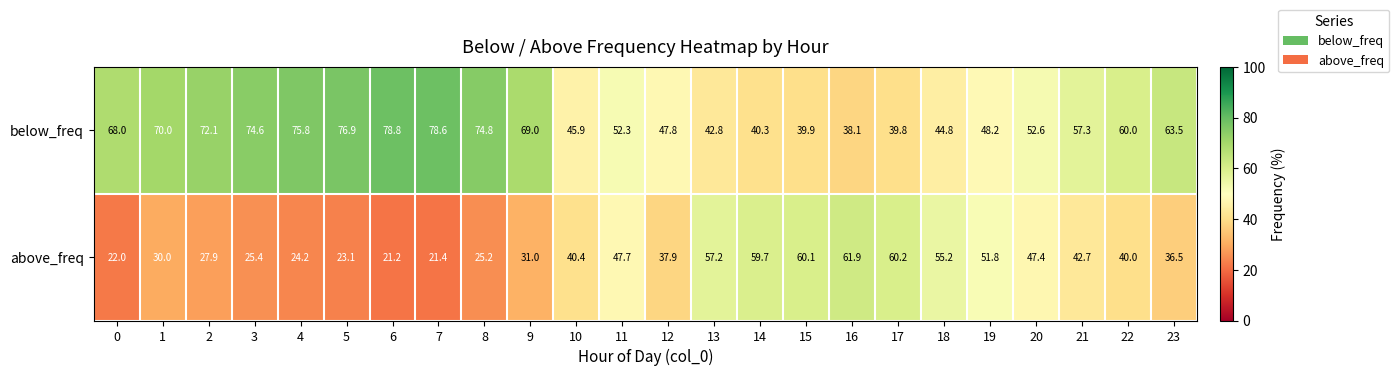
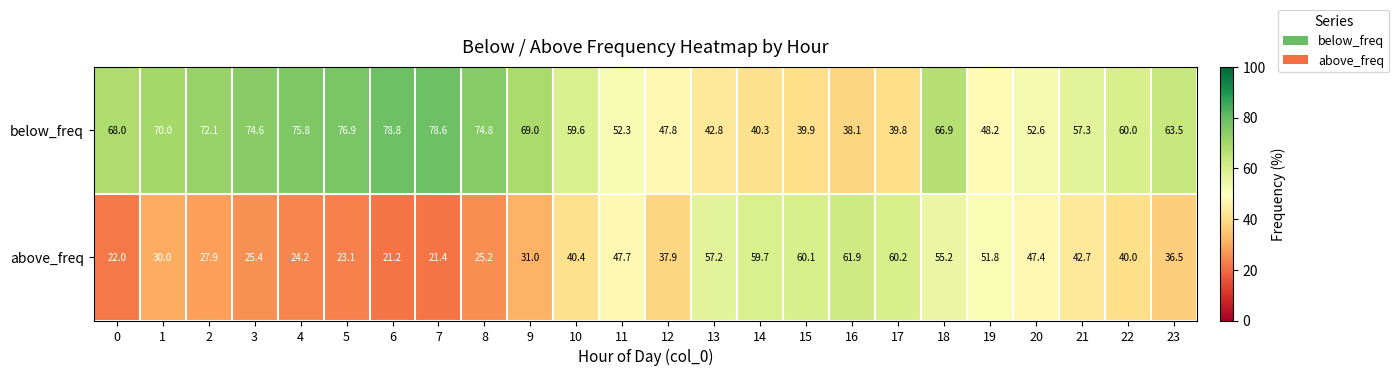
below_freq, 10: 45.9 -> 59.6
below_freq, 18: 44.8 -> 66.9
